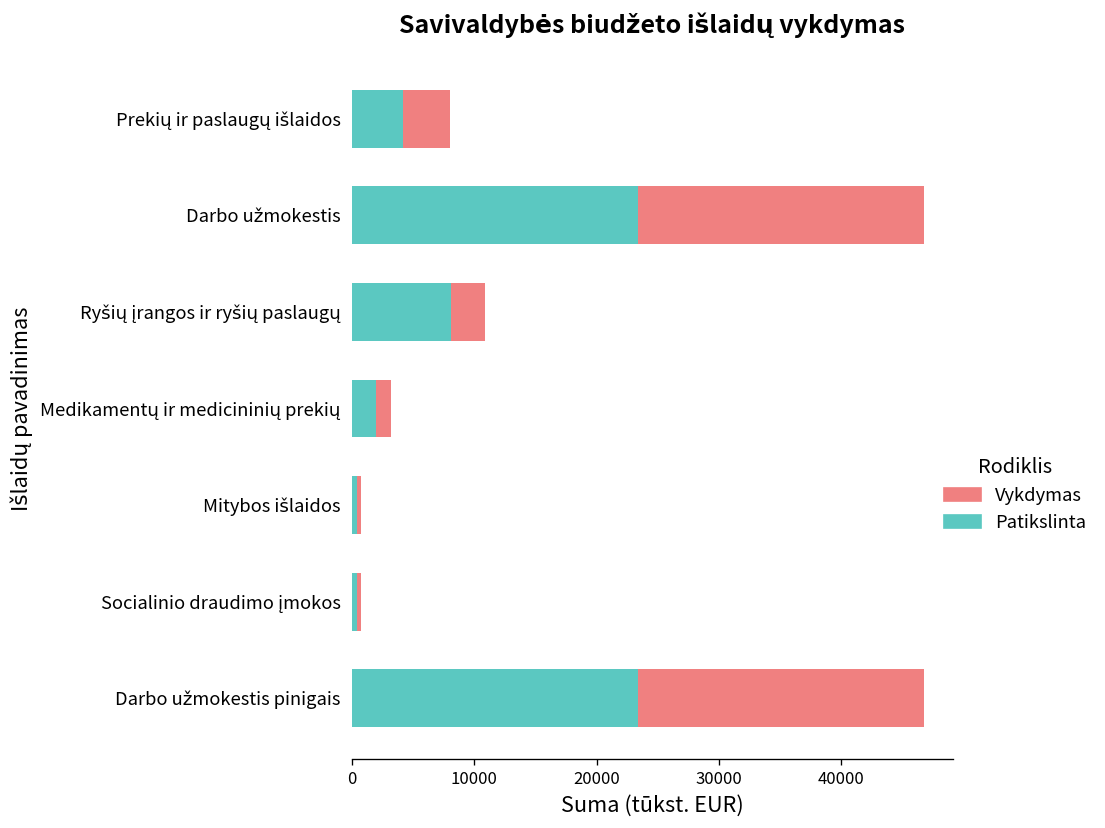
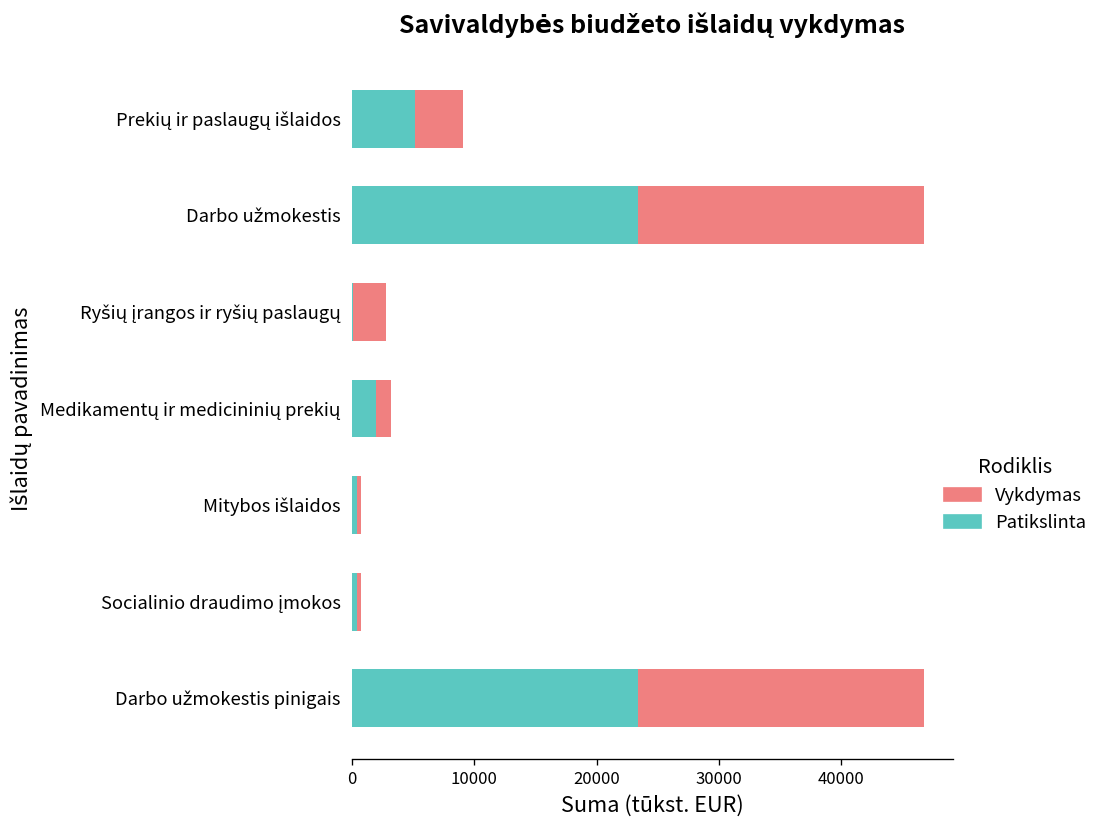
Patikslinta, Prekių ir paslaugų išlaidos: 4100 -> 5200
Patikslinta, Ryšių įrangos ir ryšių paslaugų: 8100 -> 0
